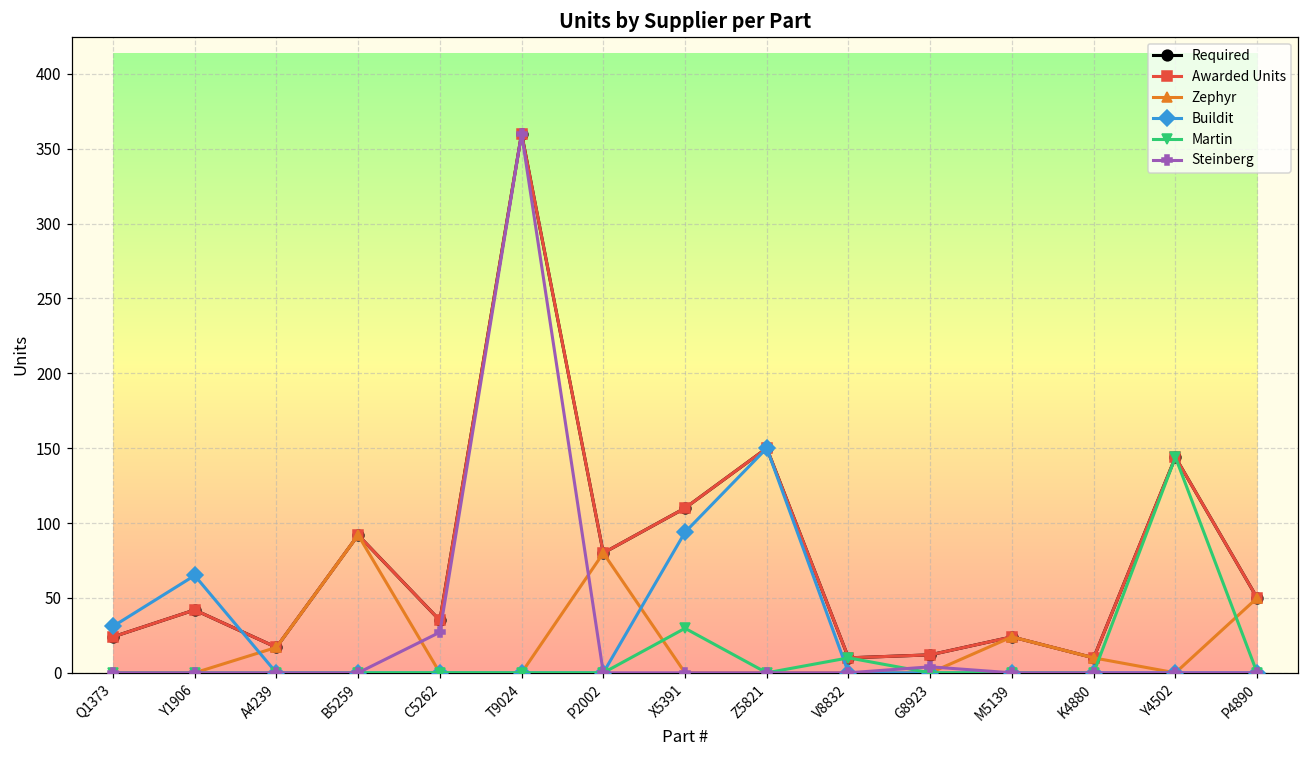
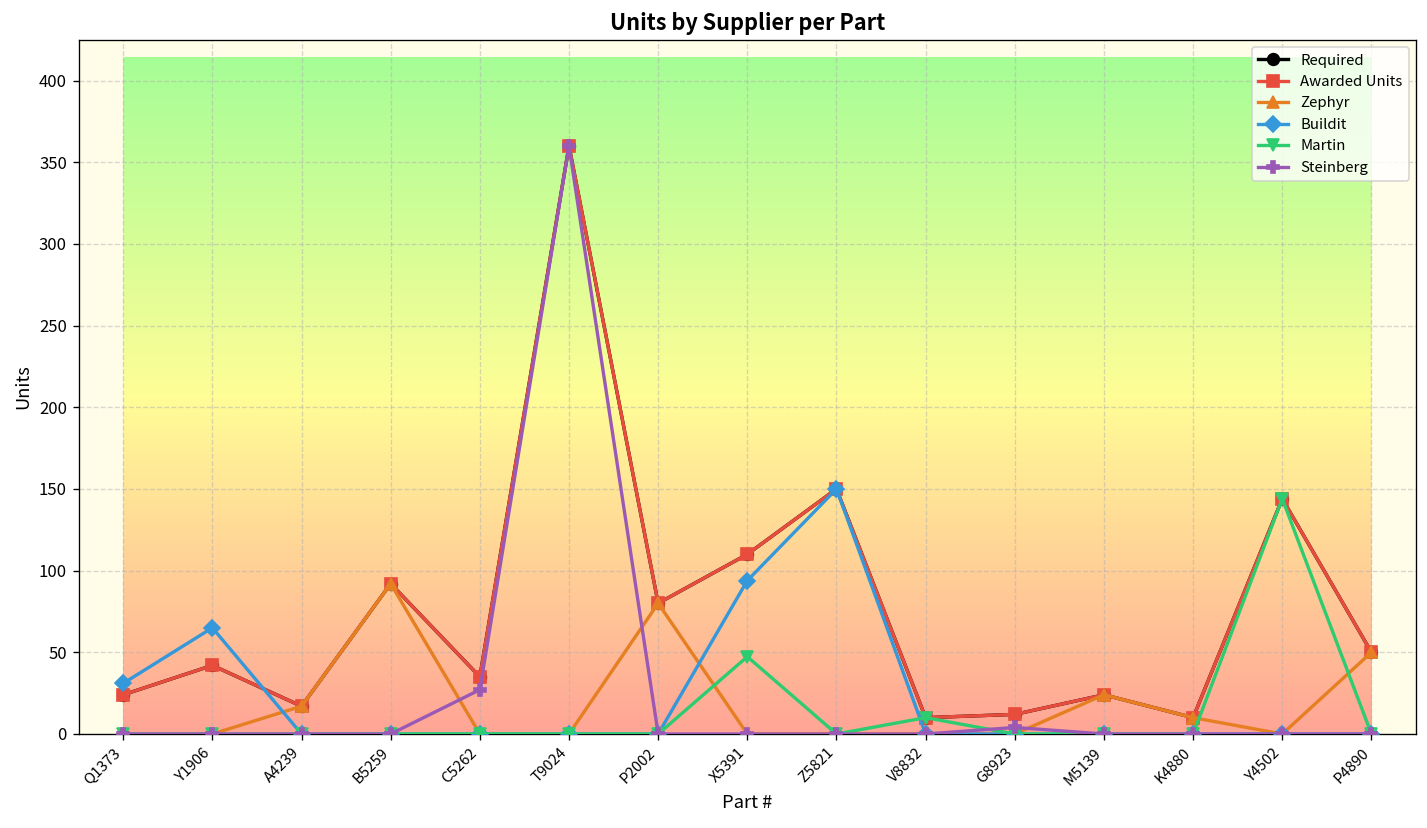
Martin, X5391: 30 -> 47
